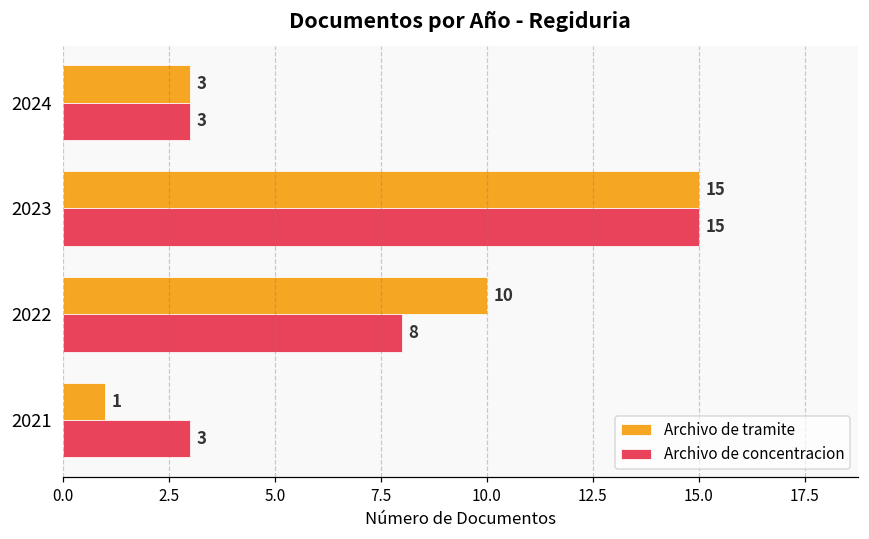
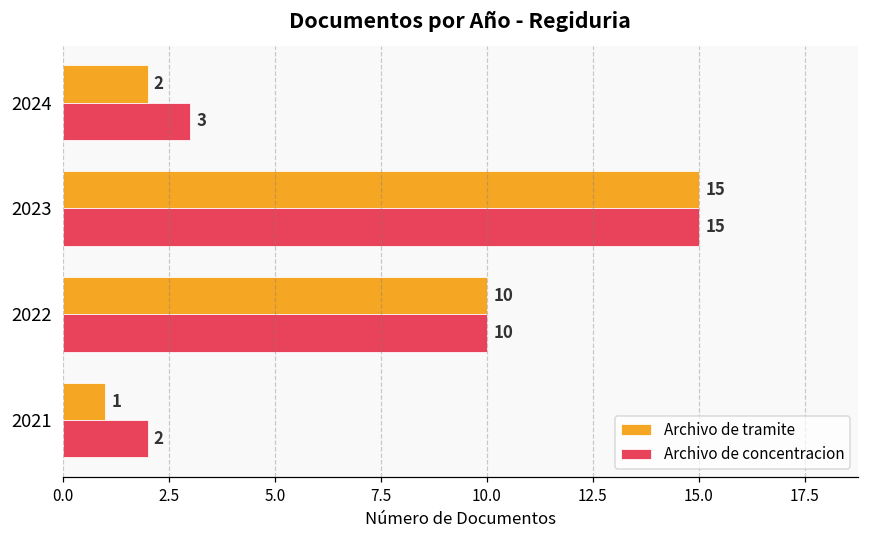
Archivo de tramite, 2024: 3 -> 2
Archivo de concentracion, 2022: 8 -> 10
Archivo de concentracion, 2021: 3 -> 2
